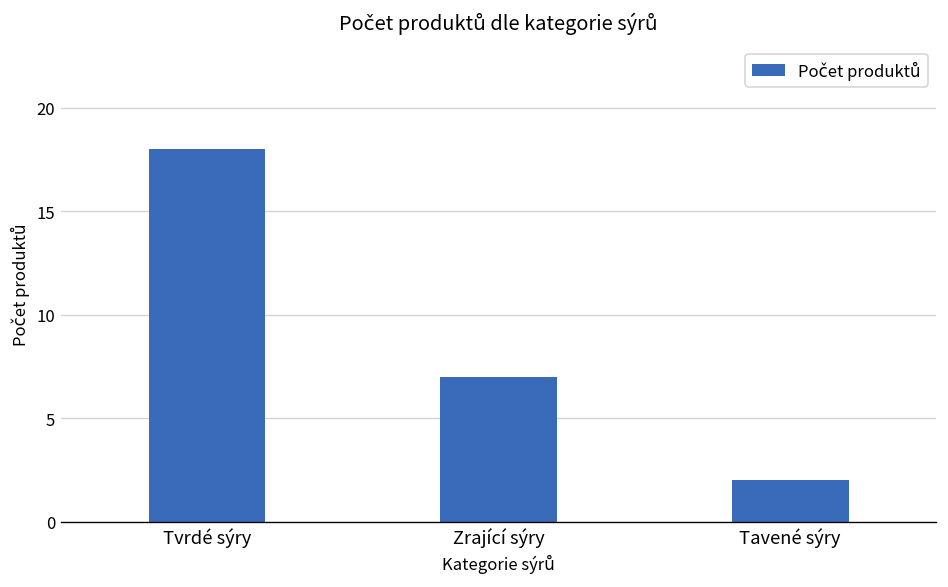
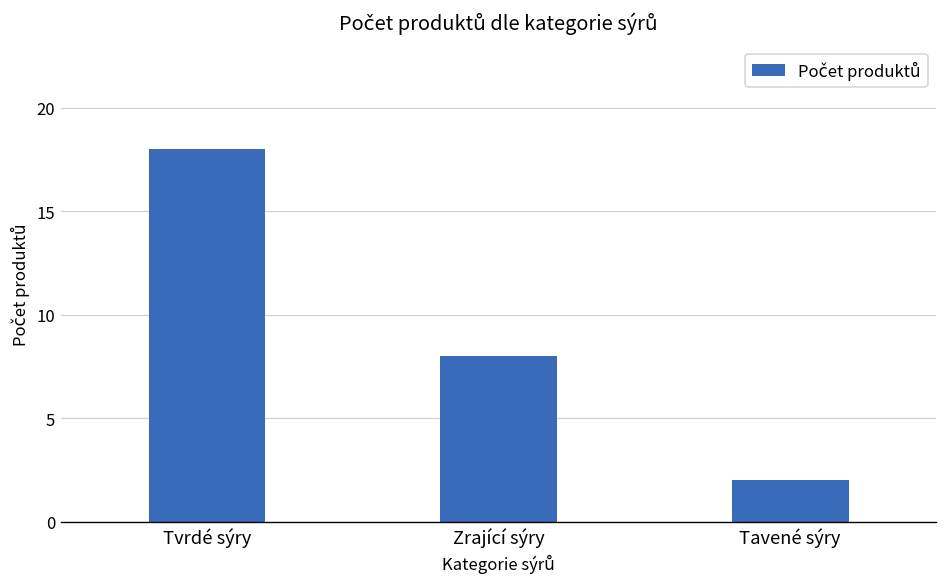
Zrající sýry: 7 -> 8
